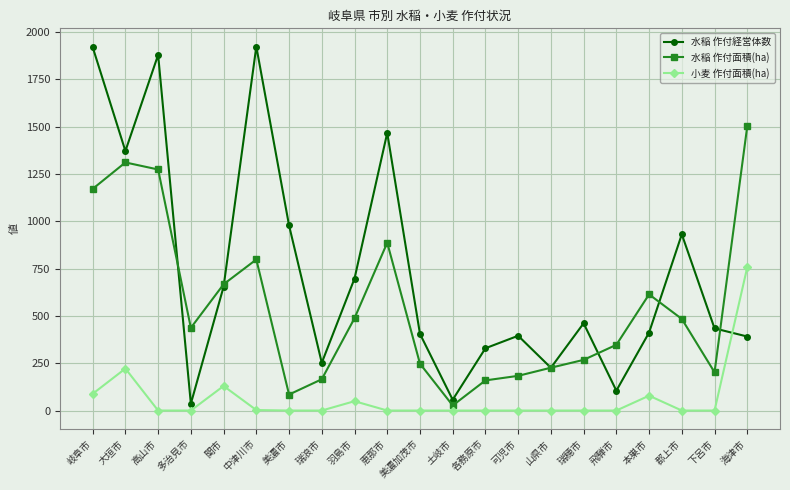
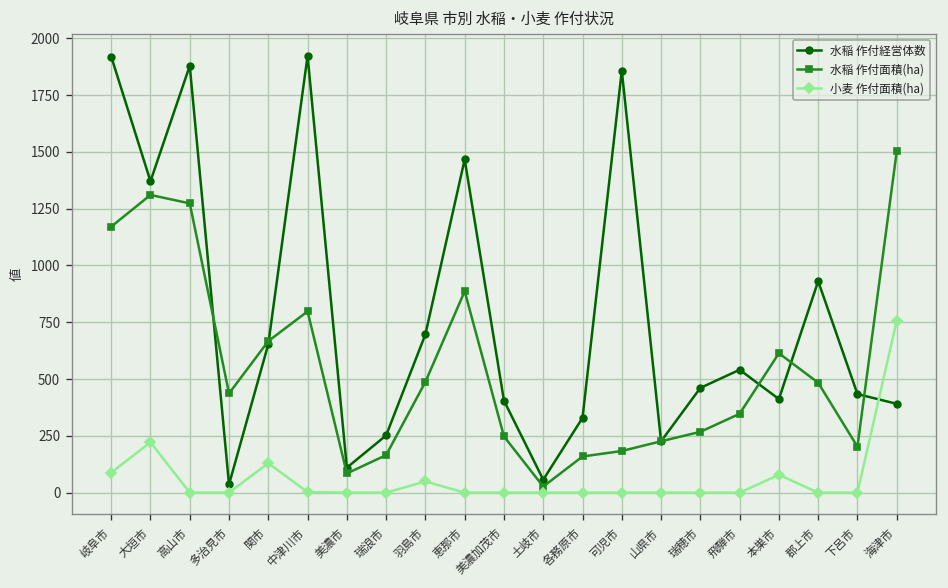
水稲 作付経営体数, 美濃市: 980 -> 110
水稲 作付経営体数, 可児市: 400 -> 1860
水稲 作付経営体数, 飛騨市: 110 -> 540
